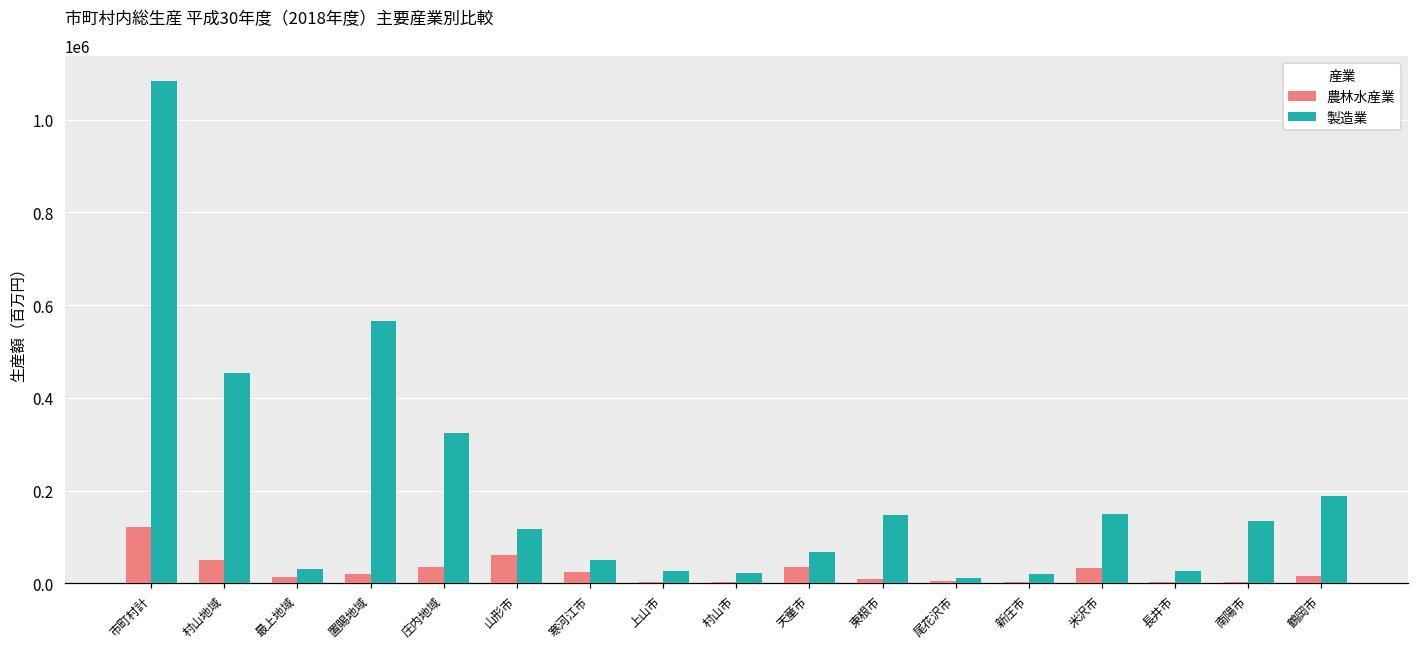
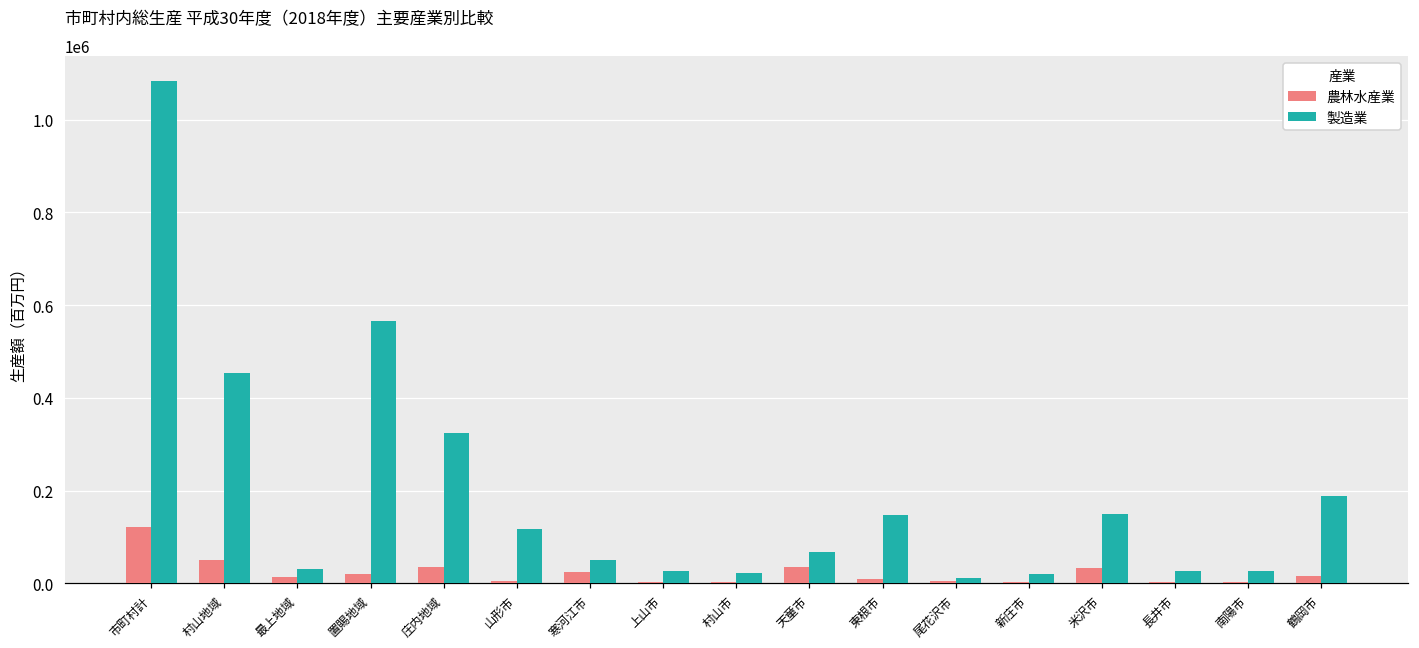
農林水産業, 山形市: 60000 -> 10000
製造業, 南陽市: 140000 -> 30000
